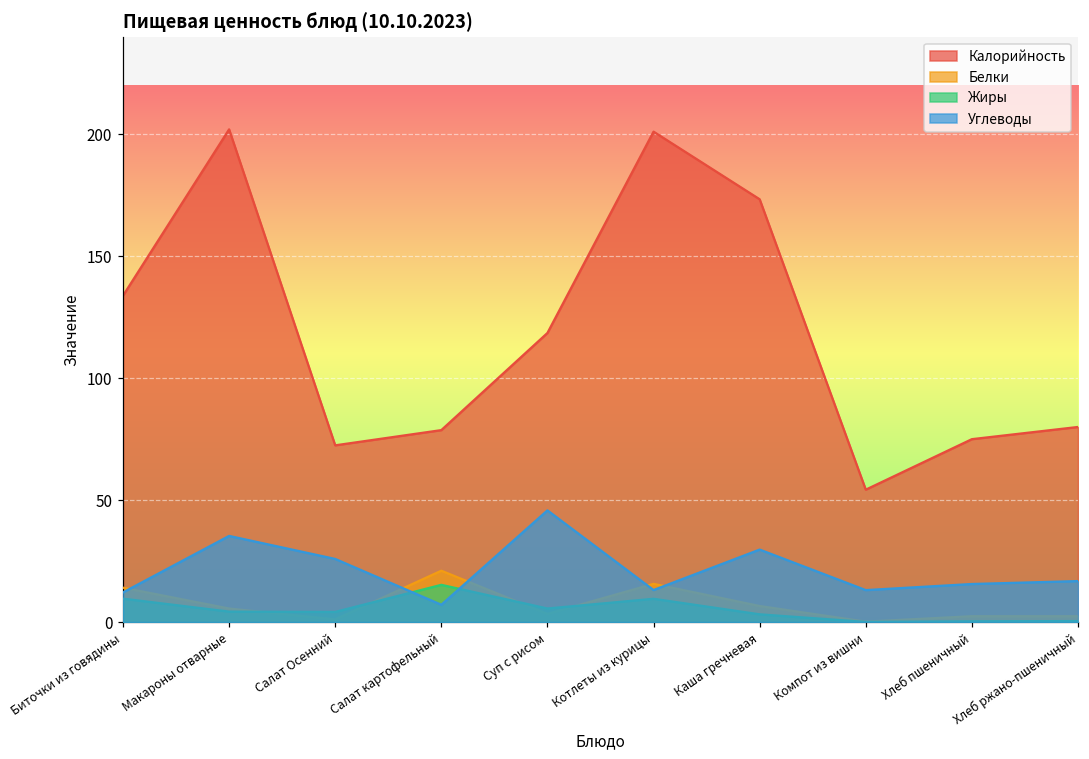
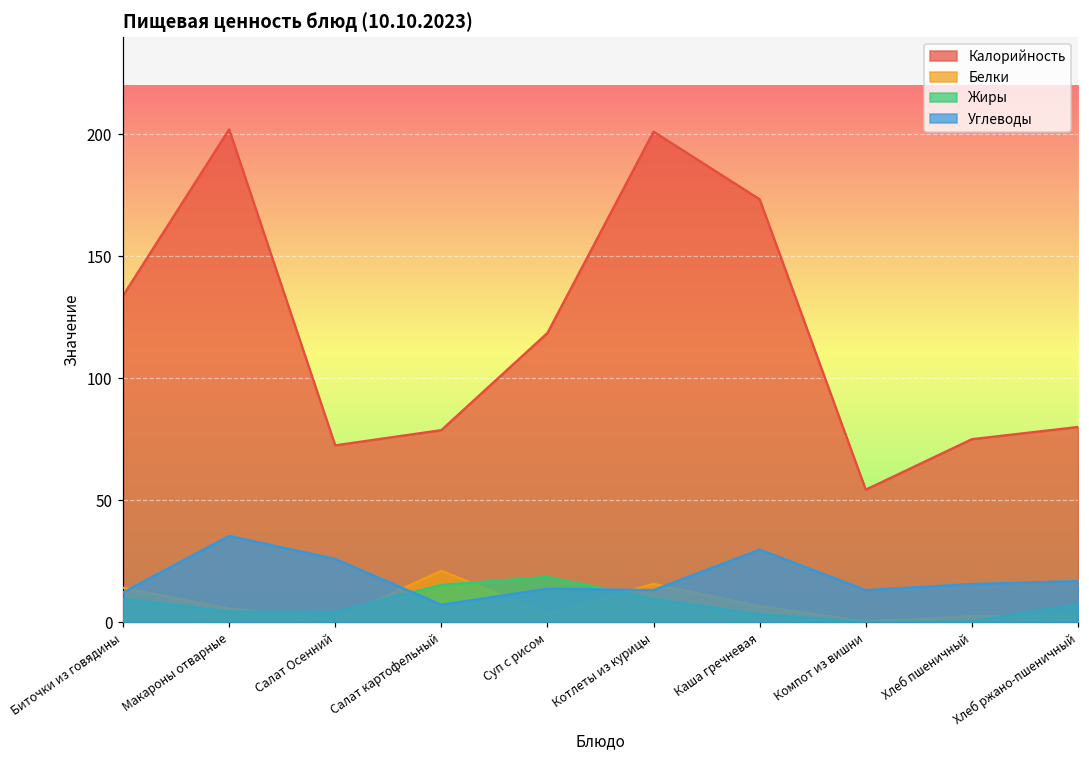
Жиры, Суп с рисом: 6 -> 18
Углеводы, Суп с рисом: 46 -> 14
Жиры, Хлеб ржано-пшеничный: 0 -> 7
